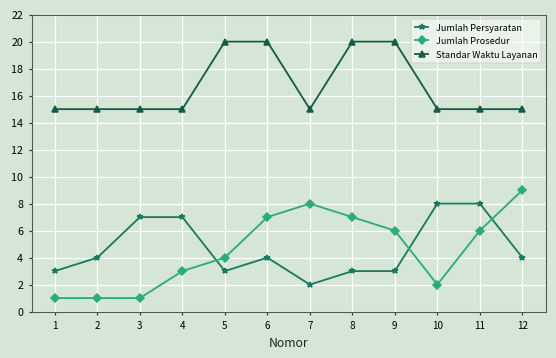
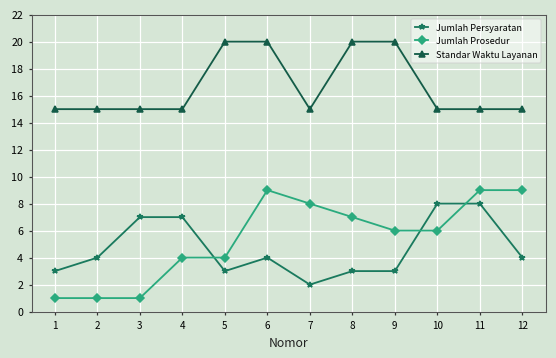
Jumlah Prosedur, 4: 3 -> 4
Jumlah Prosedur, 6: 7 -> 9
Jumlah Prosedur, 10: 2 -> 6
Jumlah Prosedur, 11: 6 -> 9
